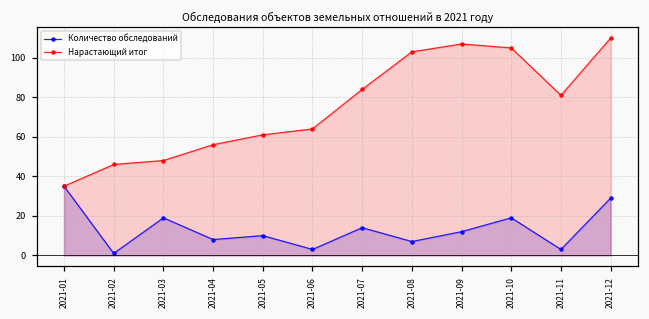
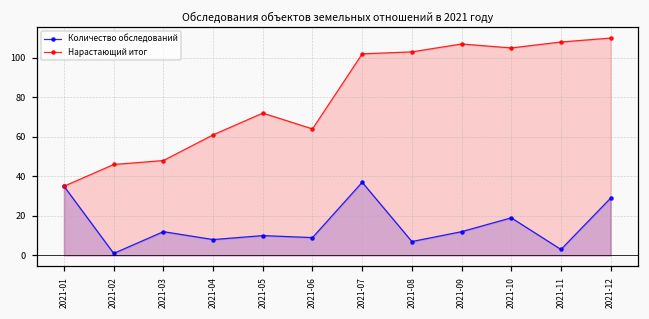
Количество обследований, 2021-03: 19 -> 12
Нарастающий итог, 2021-04: 56 -> 61
Нарастающий итог, 2021-05: 61 -> 72
Количество обследований, 2021-06: 3 -> 9
Количество обследований, 2021-07: 14 -> 37
Нарастающий итог, 2021-07: 84 -> 102
Нарастающий итог, 2021-11: 81 -> 108
